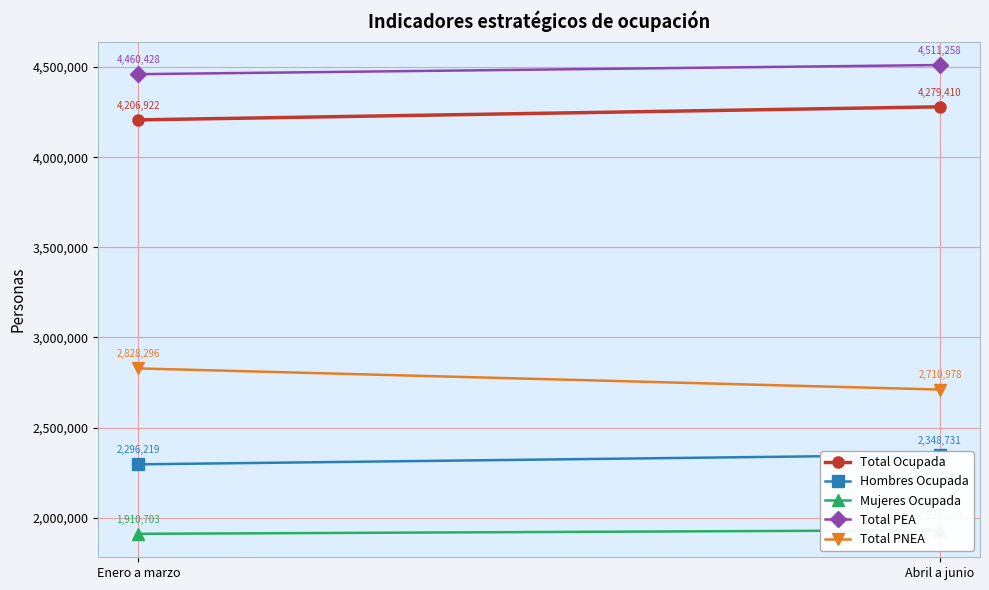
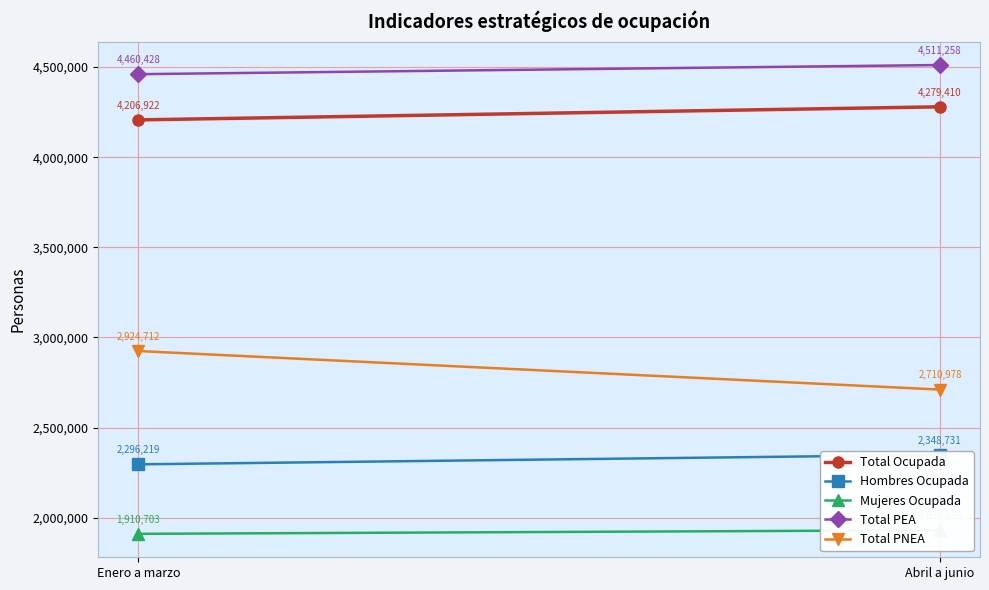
Total PNEA, Enero a marzo: 2,828,296 -> 2,924,712
